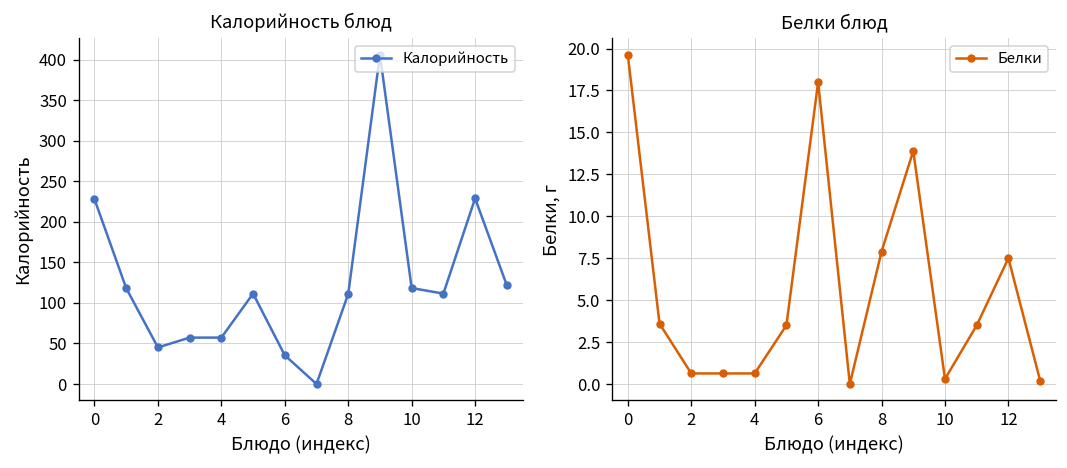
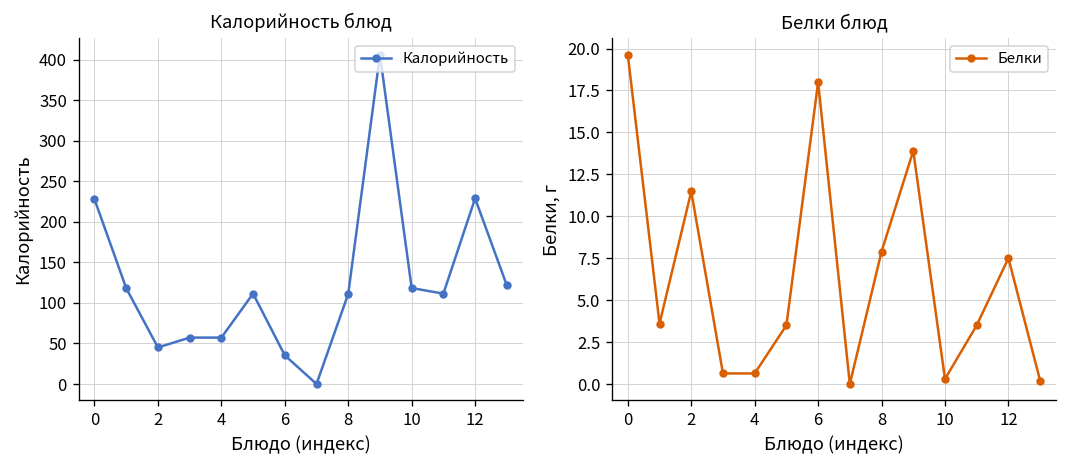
Белки блюд, 2: 0.6 -> 11.5
